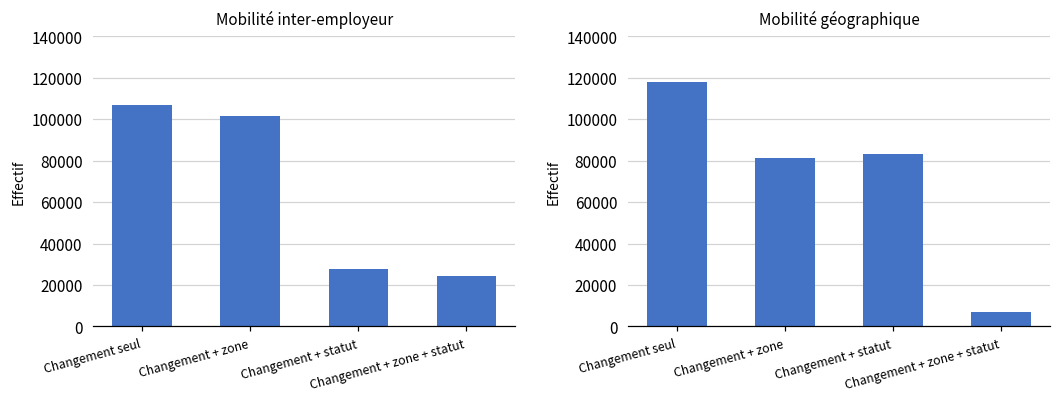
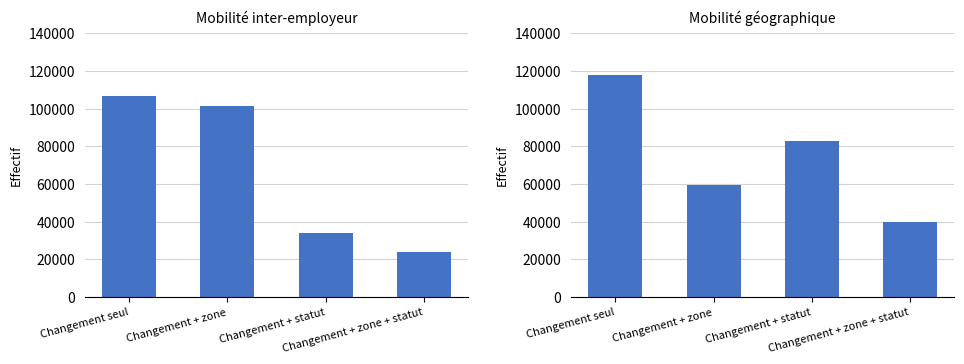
Mobilité inter-employeur, Changement + statut: 28000 -> 34000
Mobilité géographique, Changement + zone: 81000 -> 59000
Mobilité géographique, Changement + zone + statut: 7000 -> 40000
